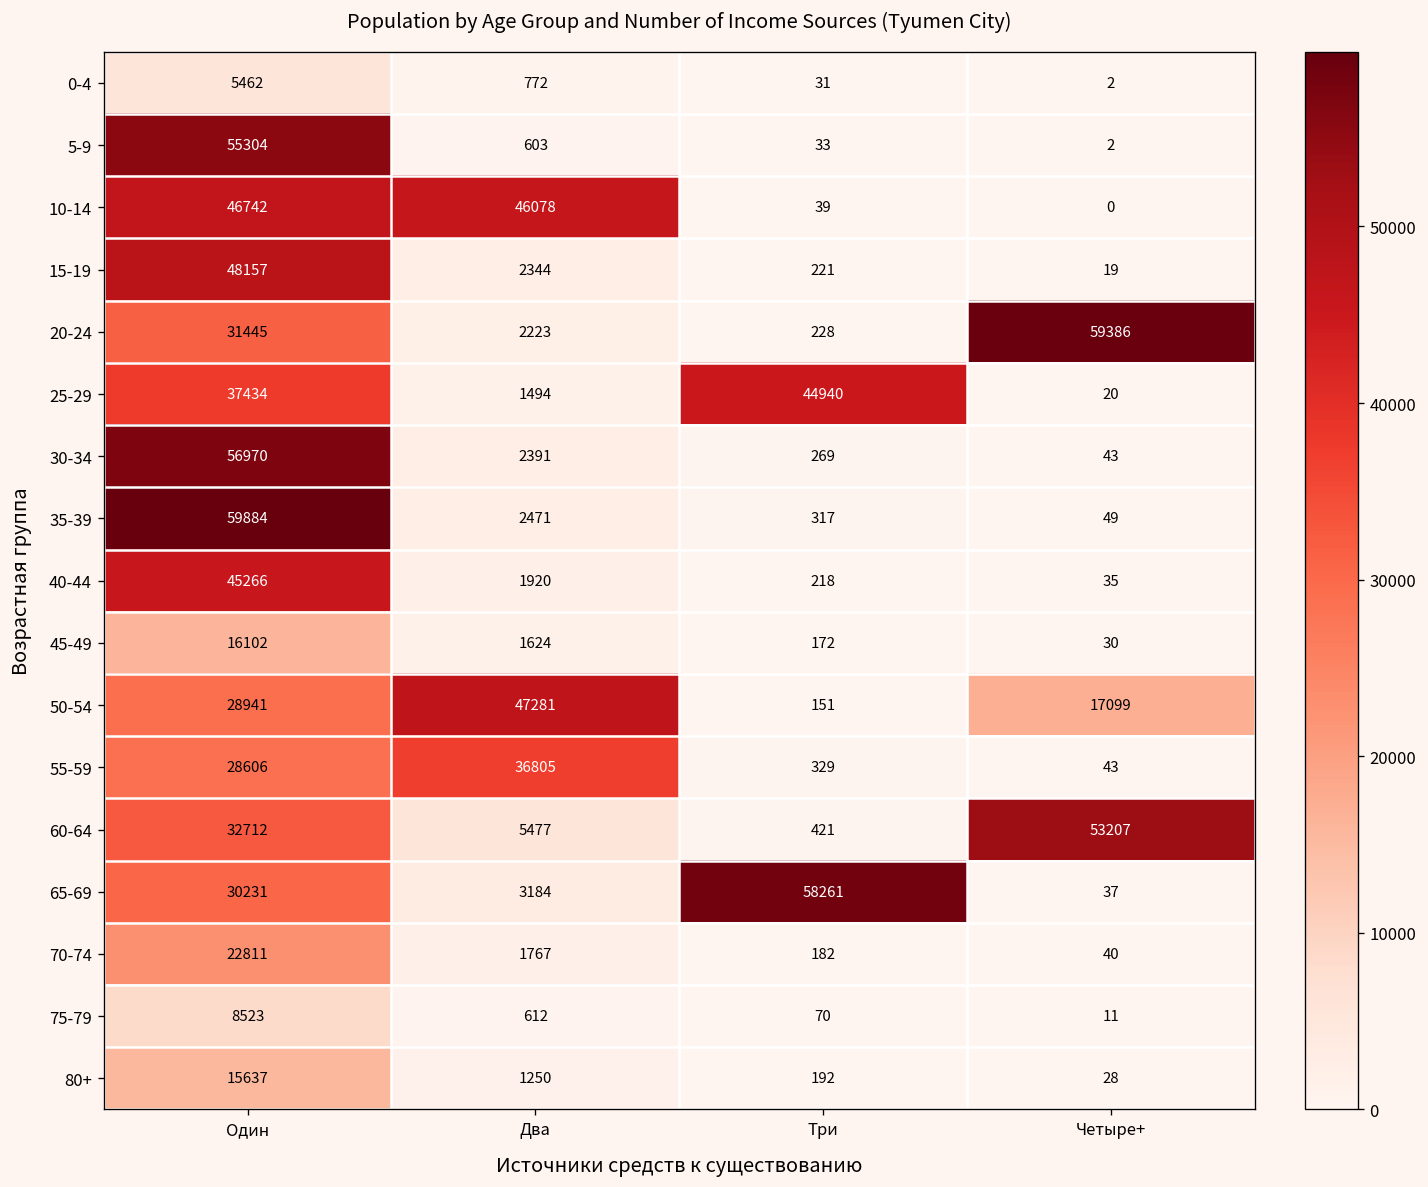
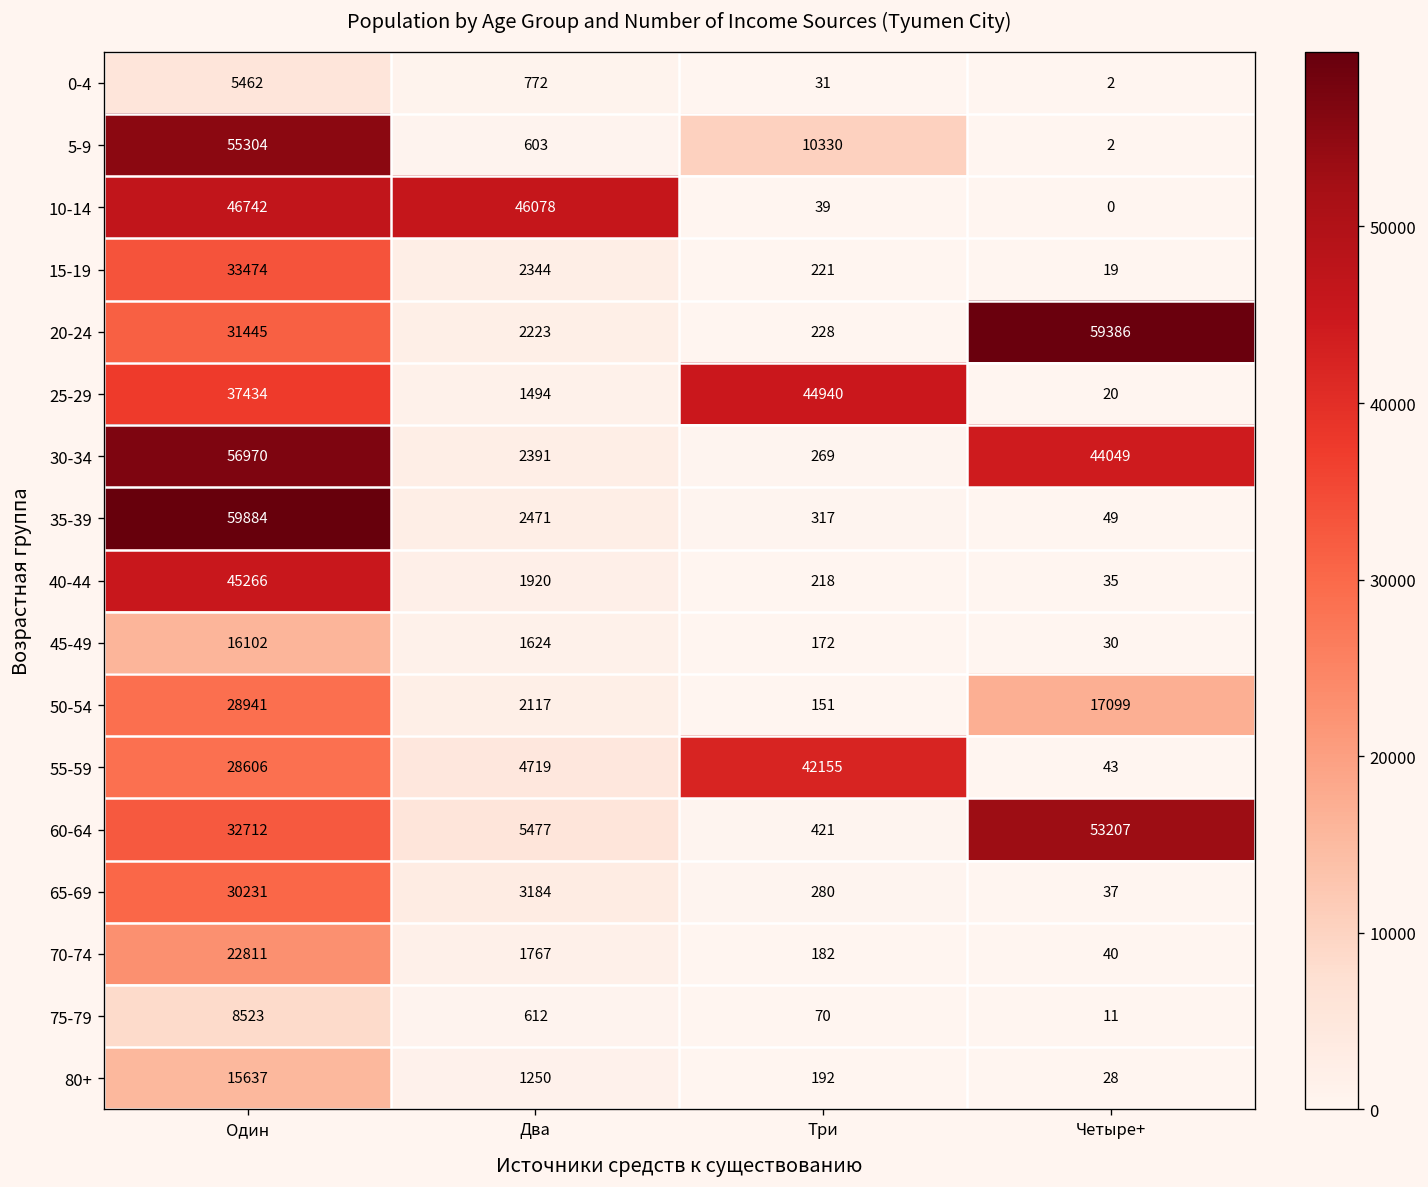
5-9, Три: 33 -> 10330
15-19, Один: 48157 -> 33474
30-34, Четыре+: 43 -> 44049
50-54, Два: 47281 -> 2117
55-59, Два: 36805 -> 4719
55-59, Три: 329 -> 42155
65-69, Три: 58261 -> 280
